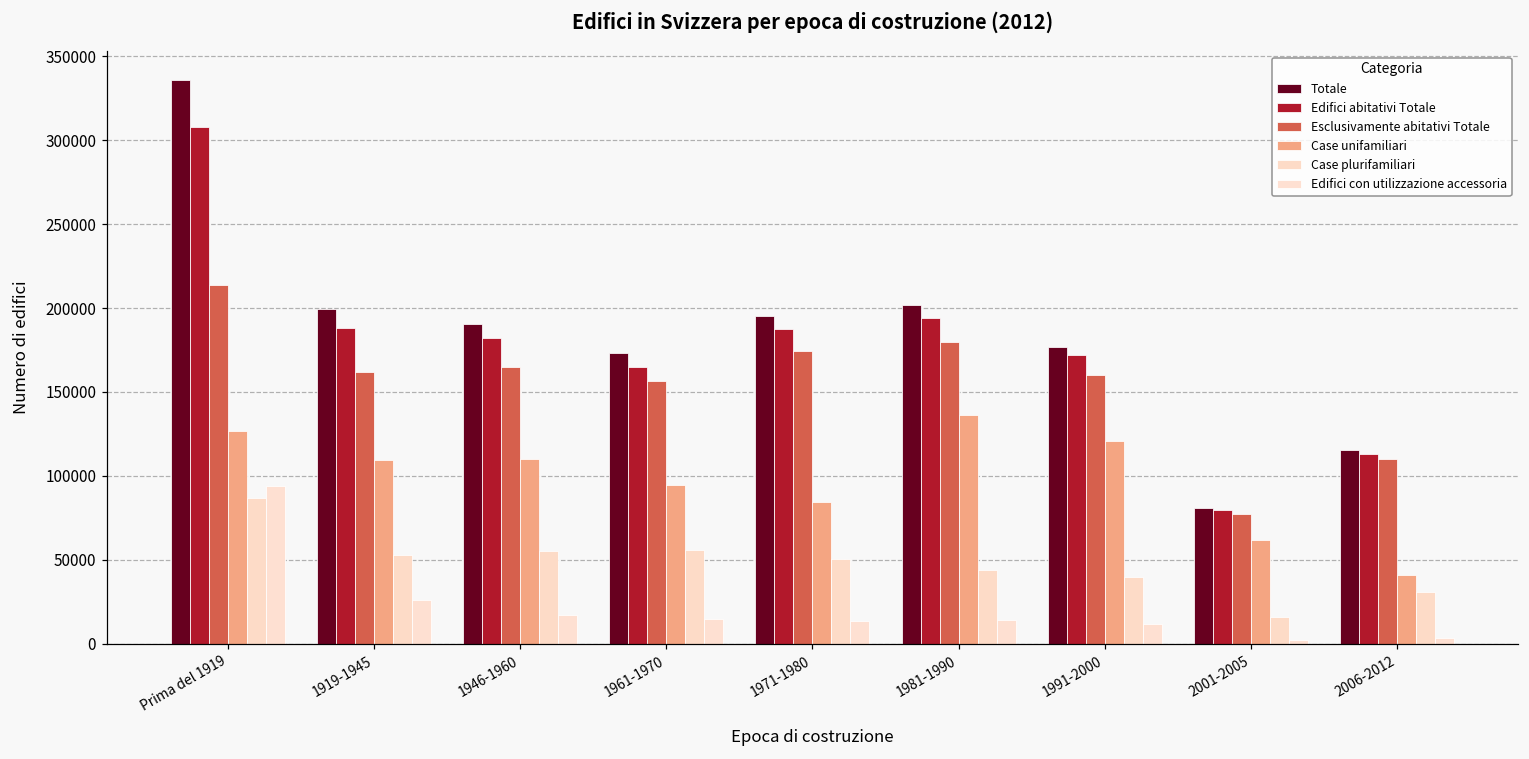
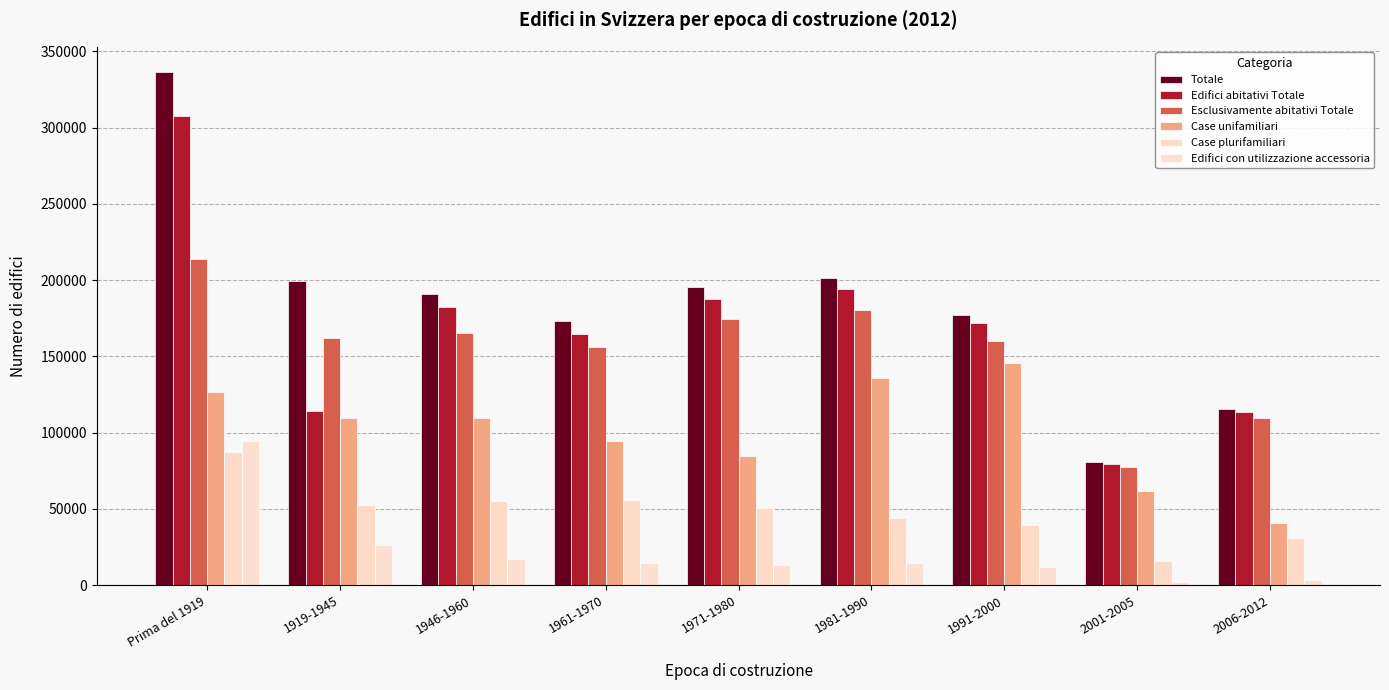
Edifici abitativi Totale, 1919-1945: 188000 -> 114000
Case unifamiliari, 1991-2000: 121000 -> 146000
